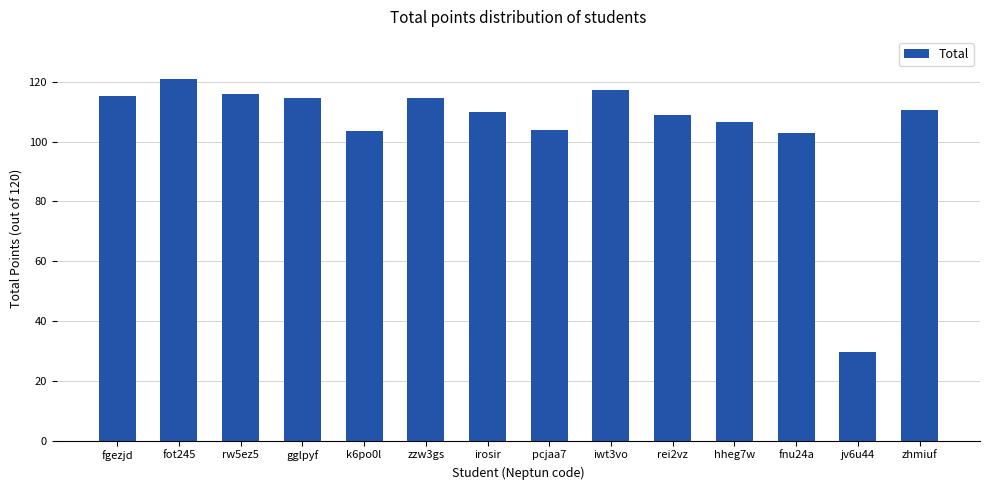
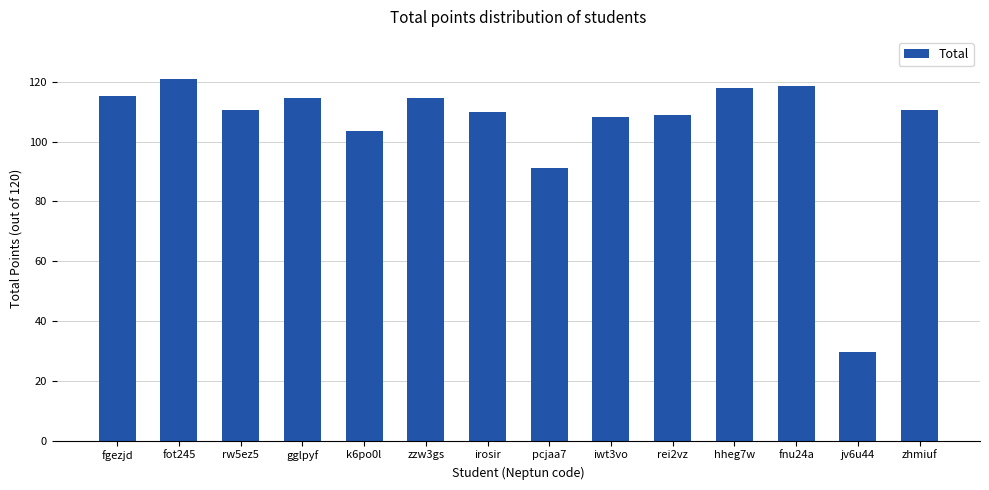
rw5ez5: 116 -> 111
pcjaa7: 104 -> 91
iwt3vo: 117 -> 108
hheg7w: 107 -> 118
fnu24a: 103 -> 119
